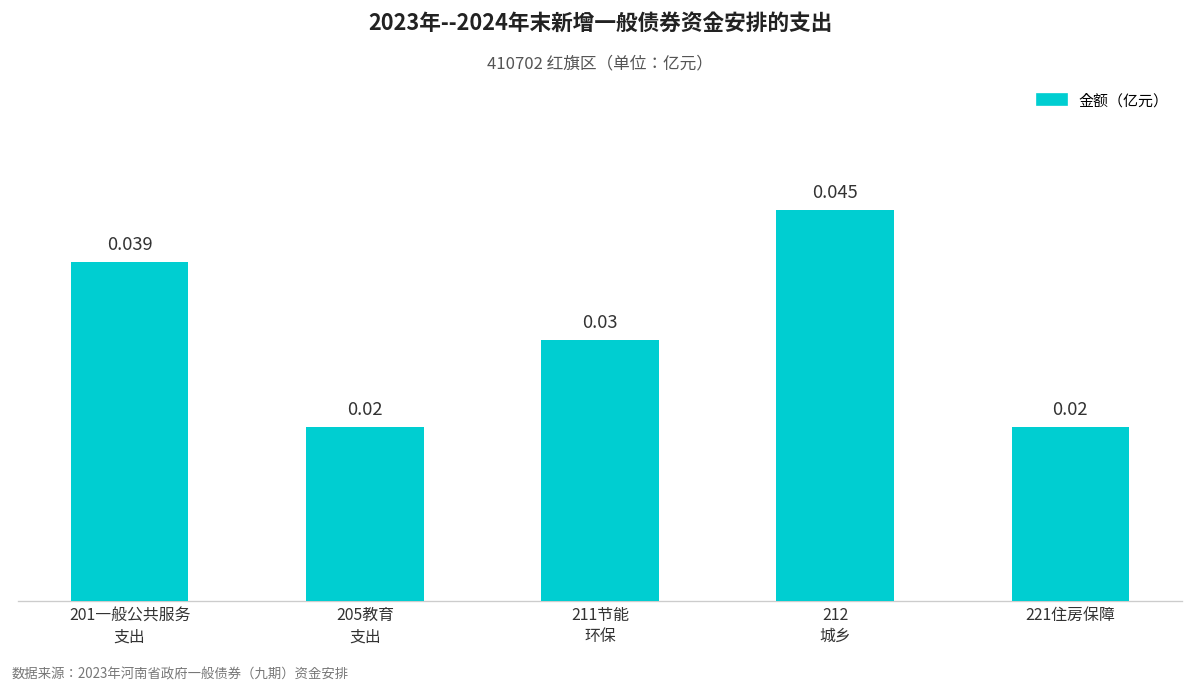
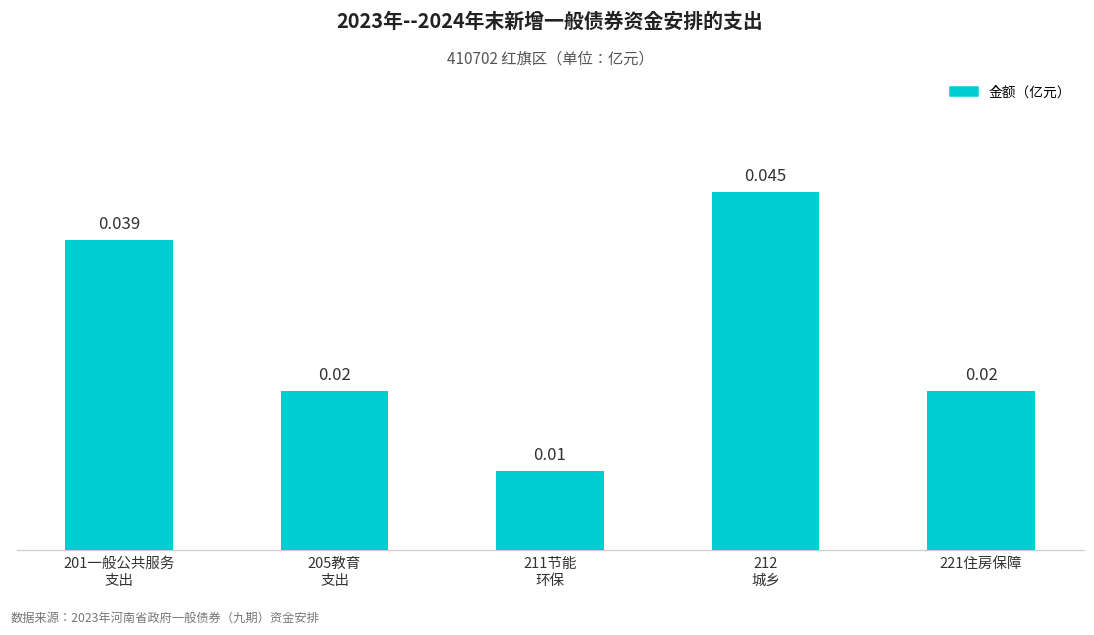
211节能 环保: 0.03 -> 0.01
